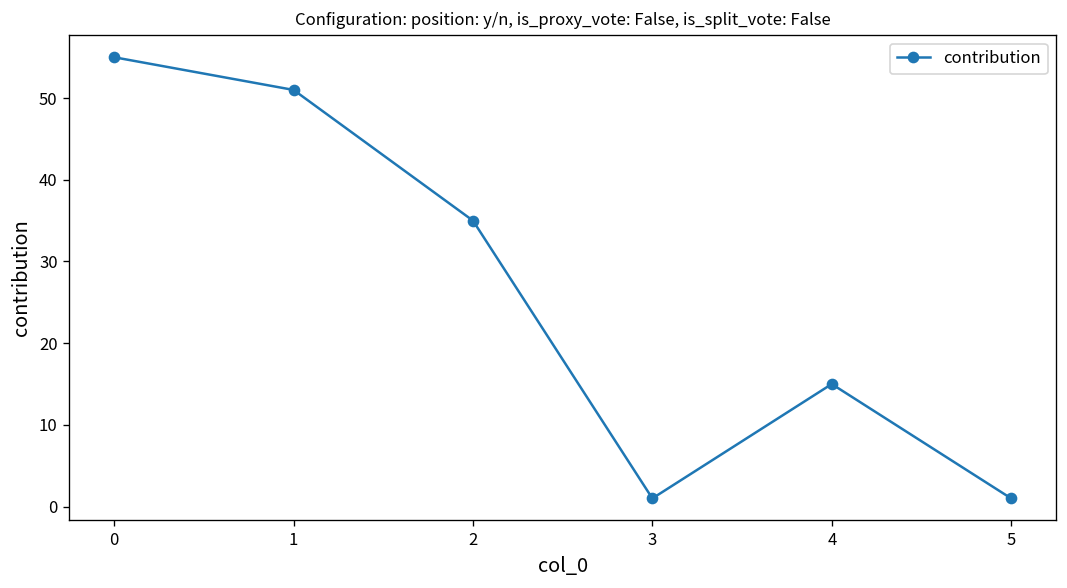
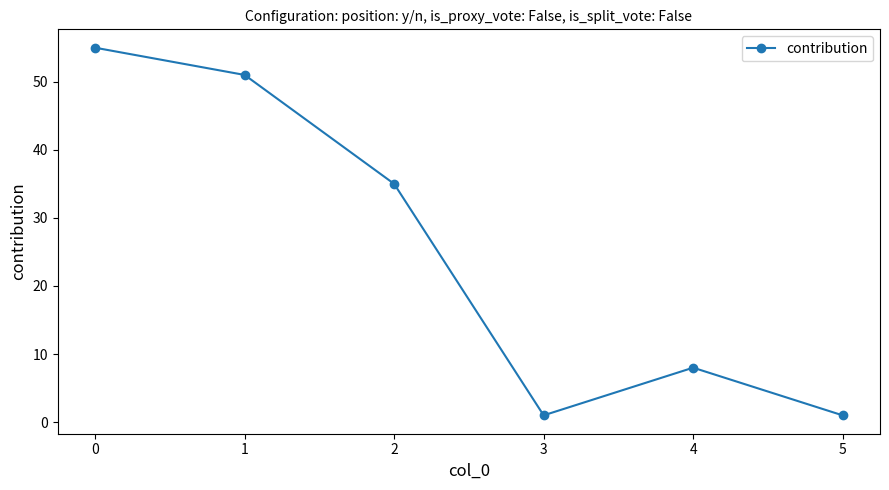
4: 15 -> 8
